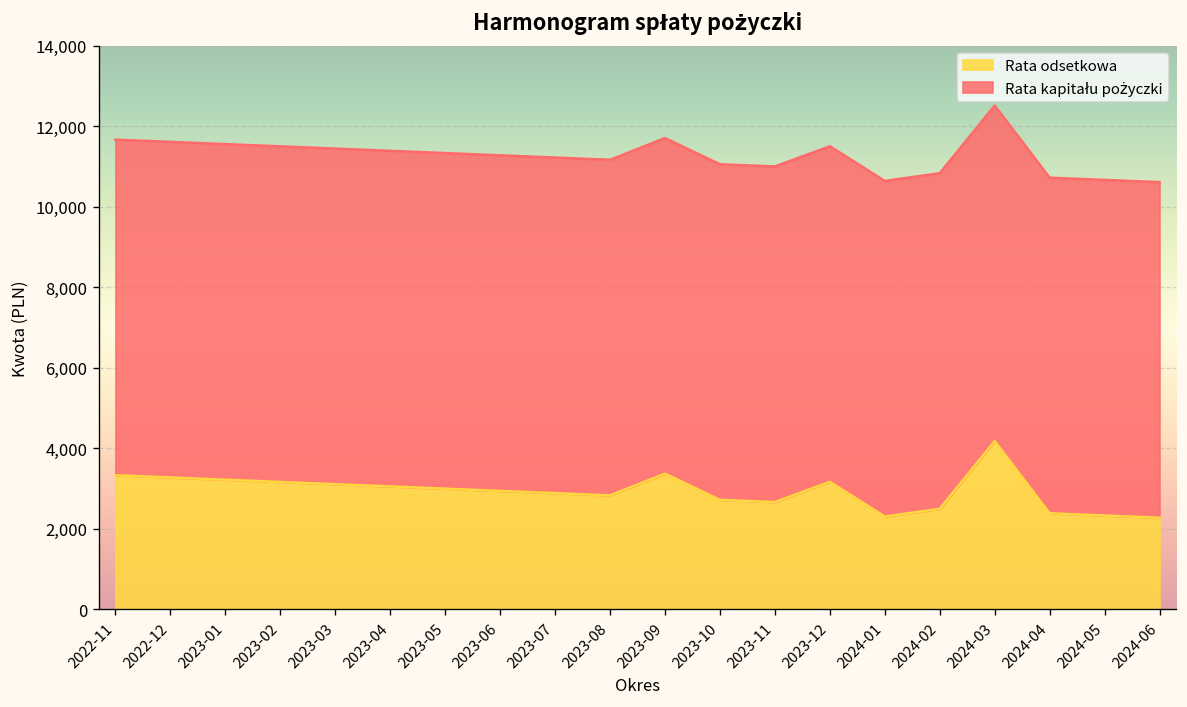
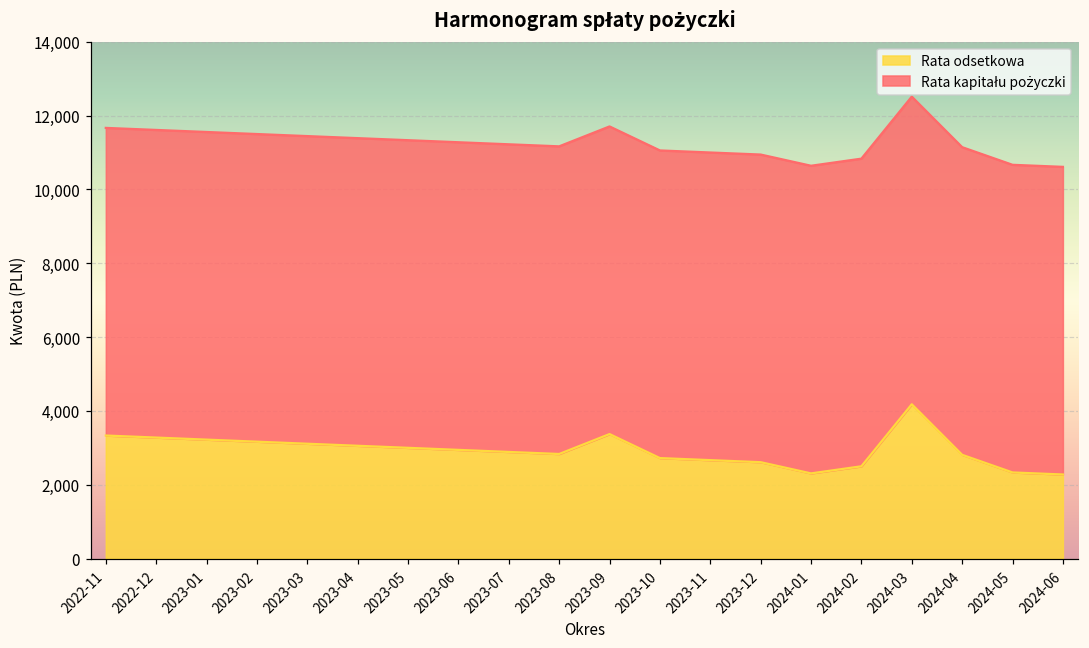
Rata odsetkowa, 2023-12: 3,200 -> 2,600
Rata odsetkowa, 2024-04: 2,400 -> 2,800
